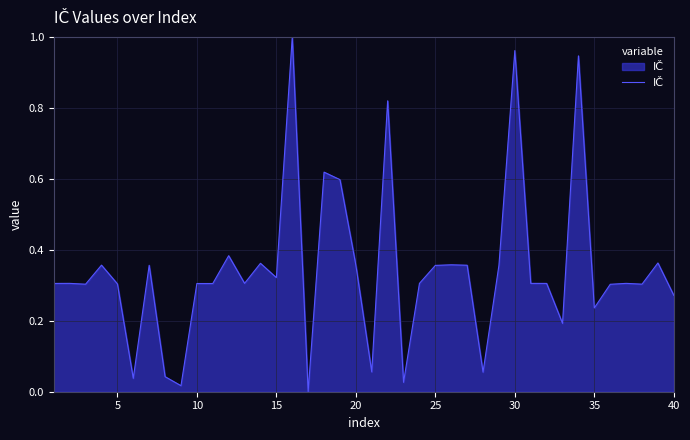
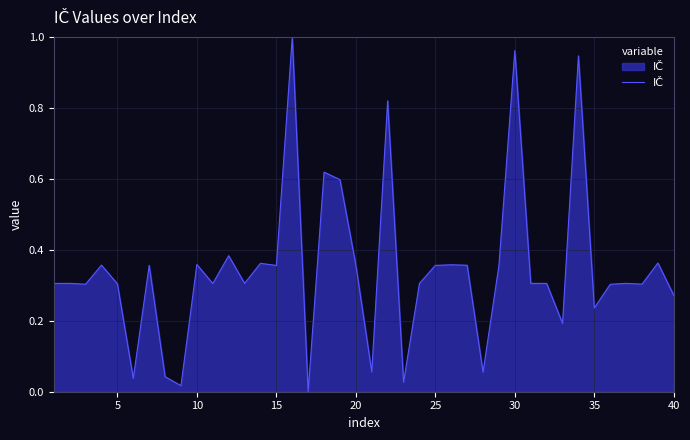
10: 0.30 -> 0.36
15: 0.32 -> 0.36
